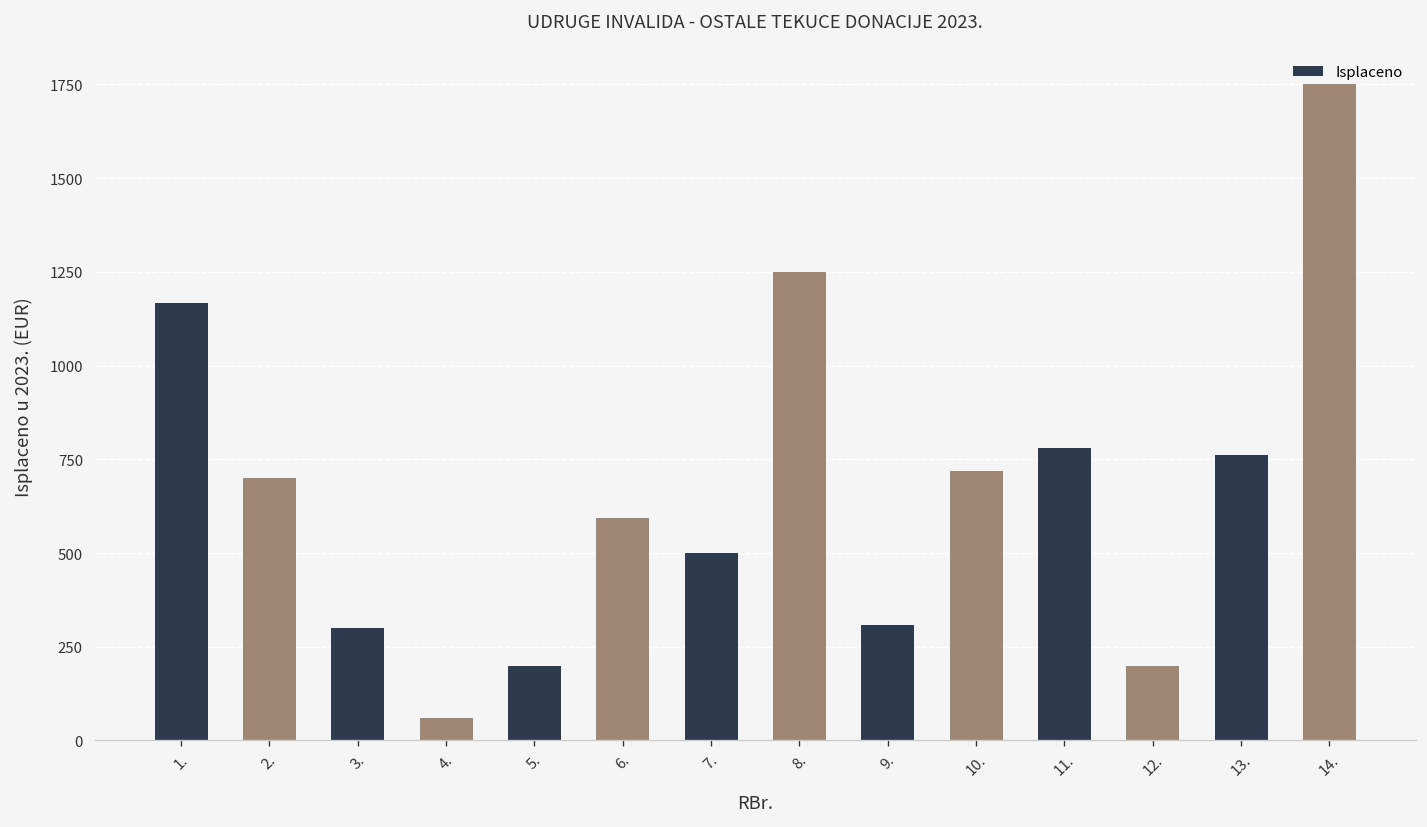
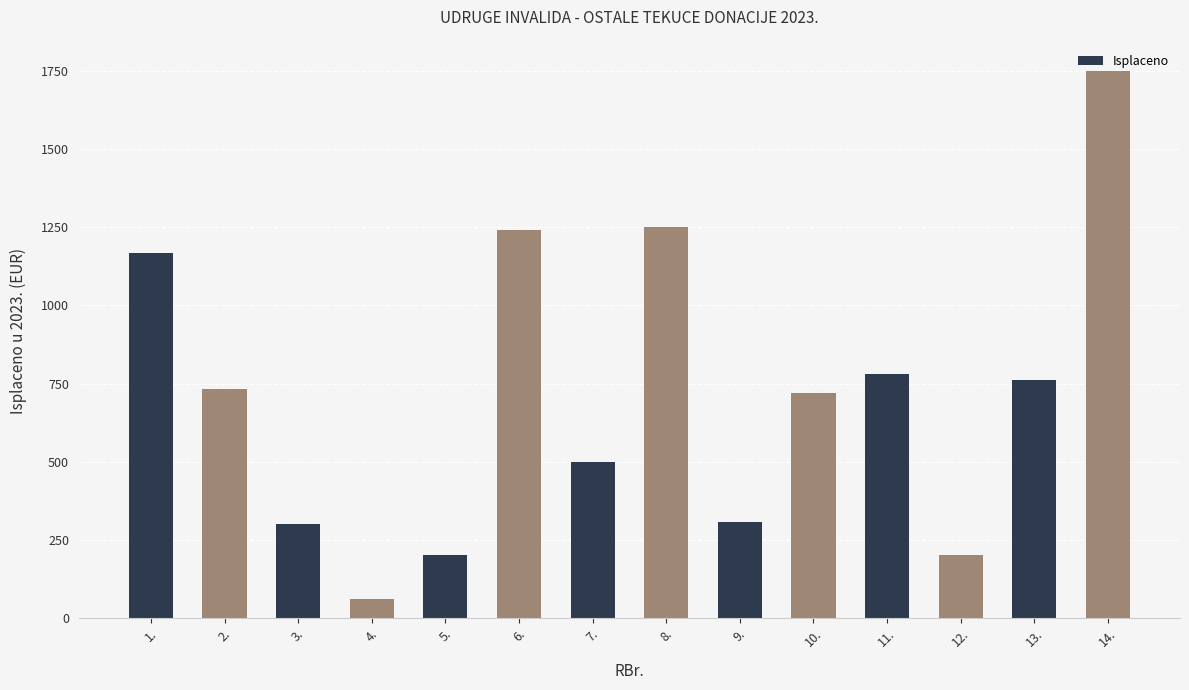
2.: 700 -> 730
6.: 590 -> 1240
